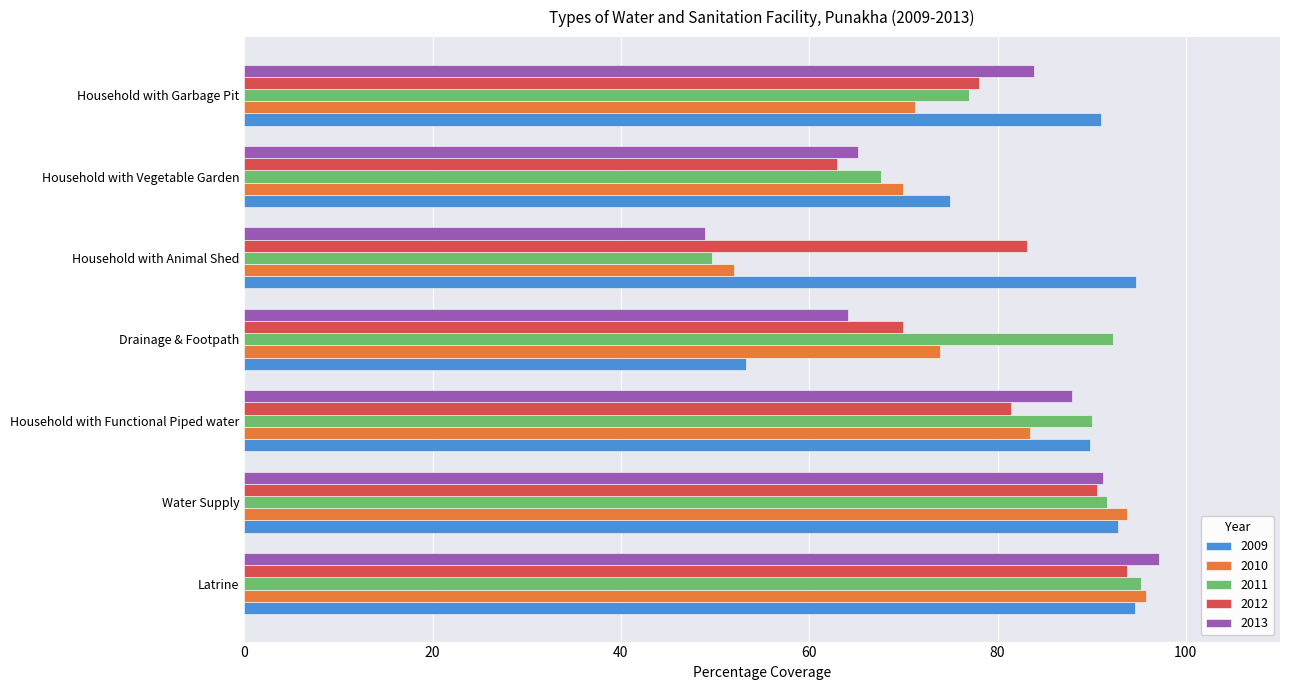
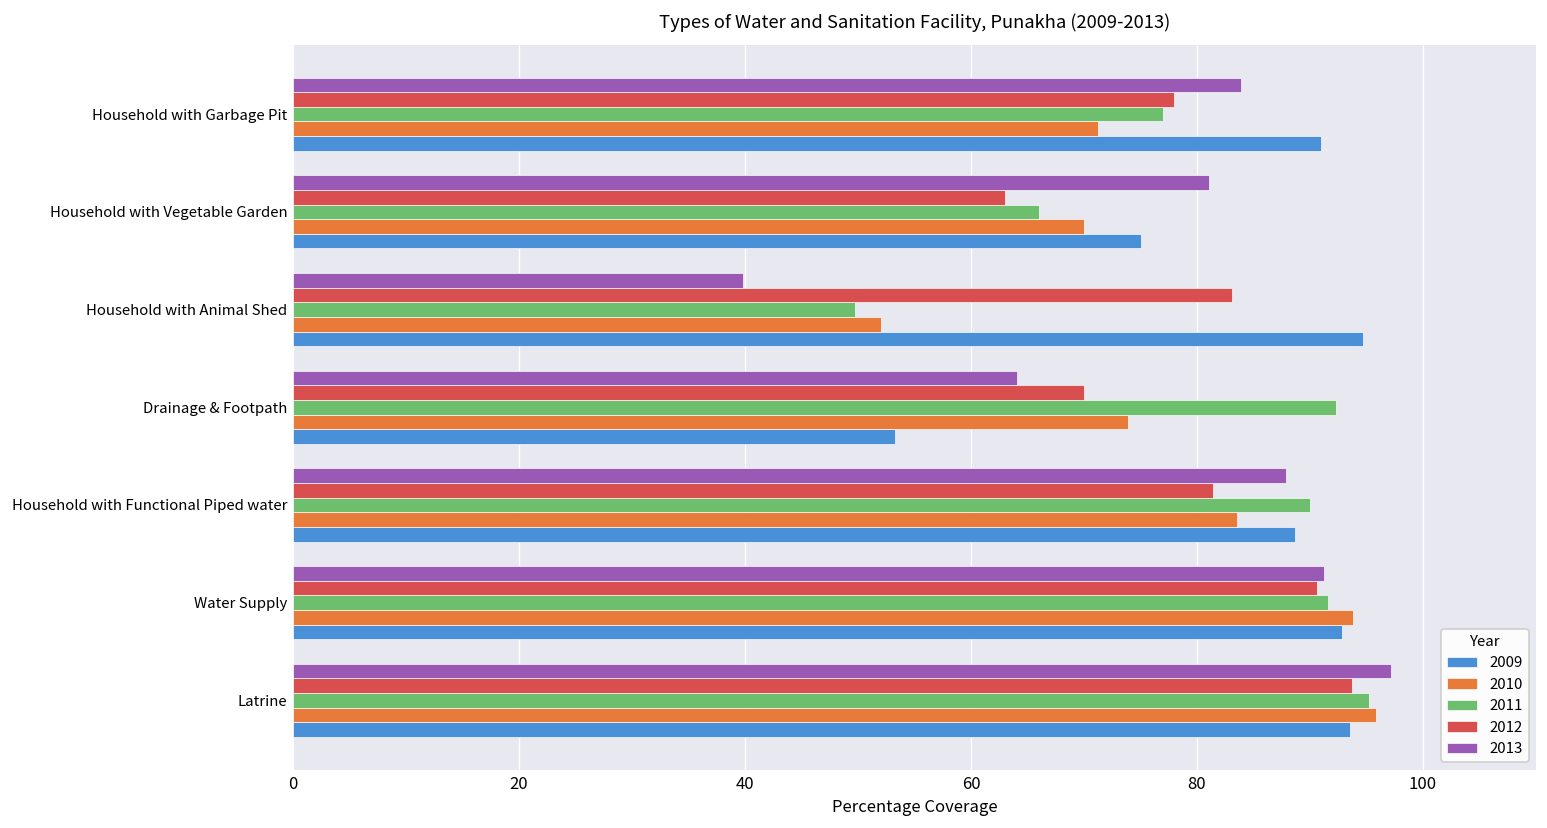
2013, Household with Vegetable Garden: 65 -> 81
2011, Household with Vegetable Garden: 68 -> 66
2013, Household with Animal Shed: 49 -> 40
2009, Household with Functional Piped water: 90 -> 89
2009, Latrine: 95 -> 94
